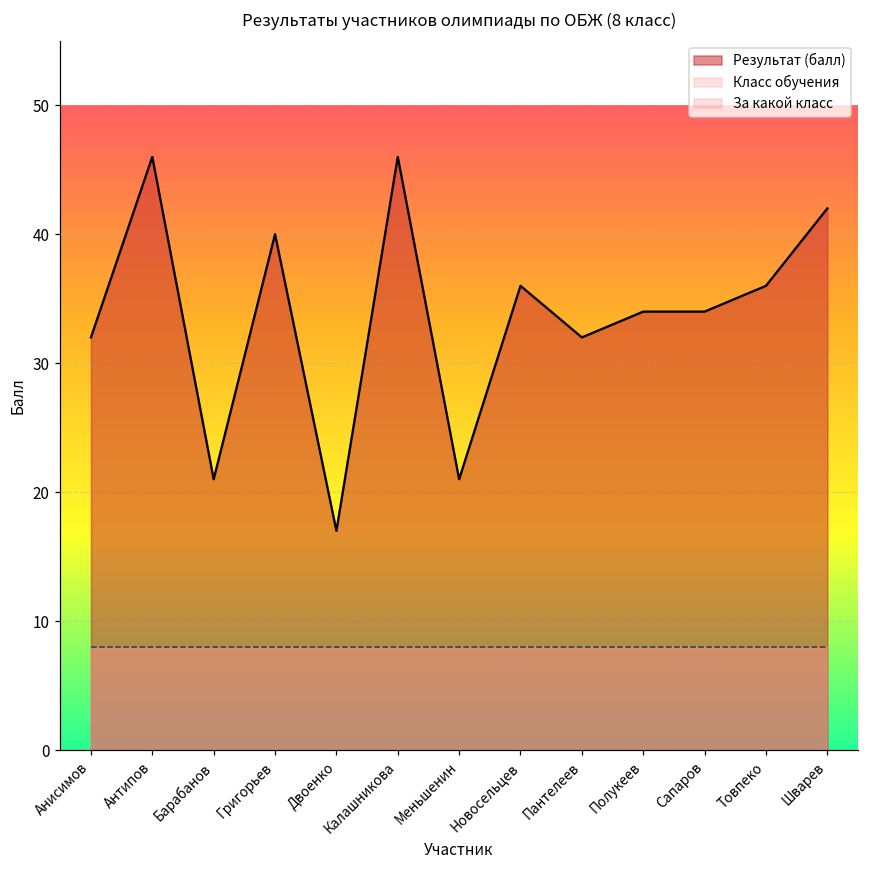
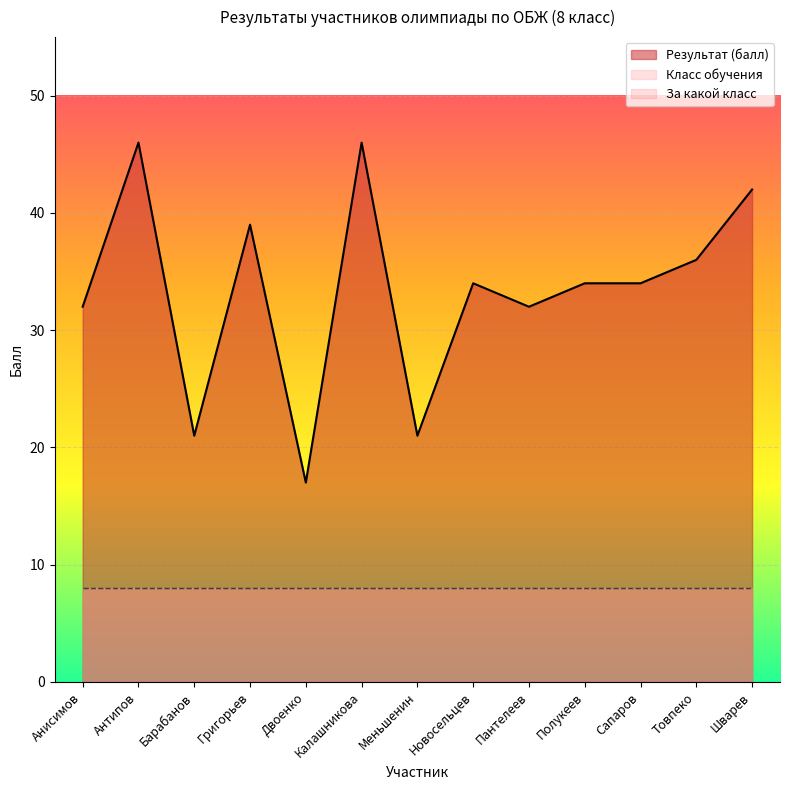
Результат (балл), Григорьев: 40 -> 39
Результат (балл), Новосельцев: 36 -> 34
